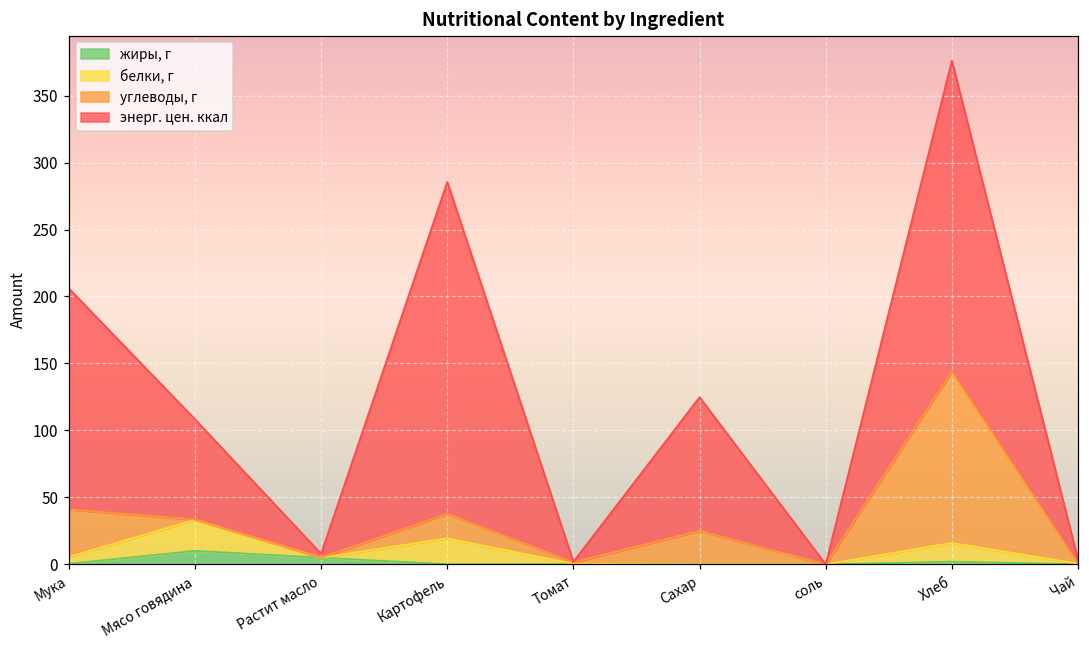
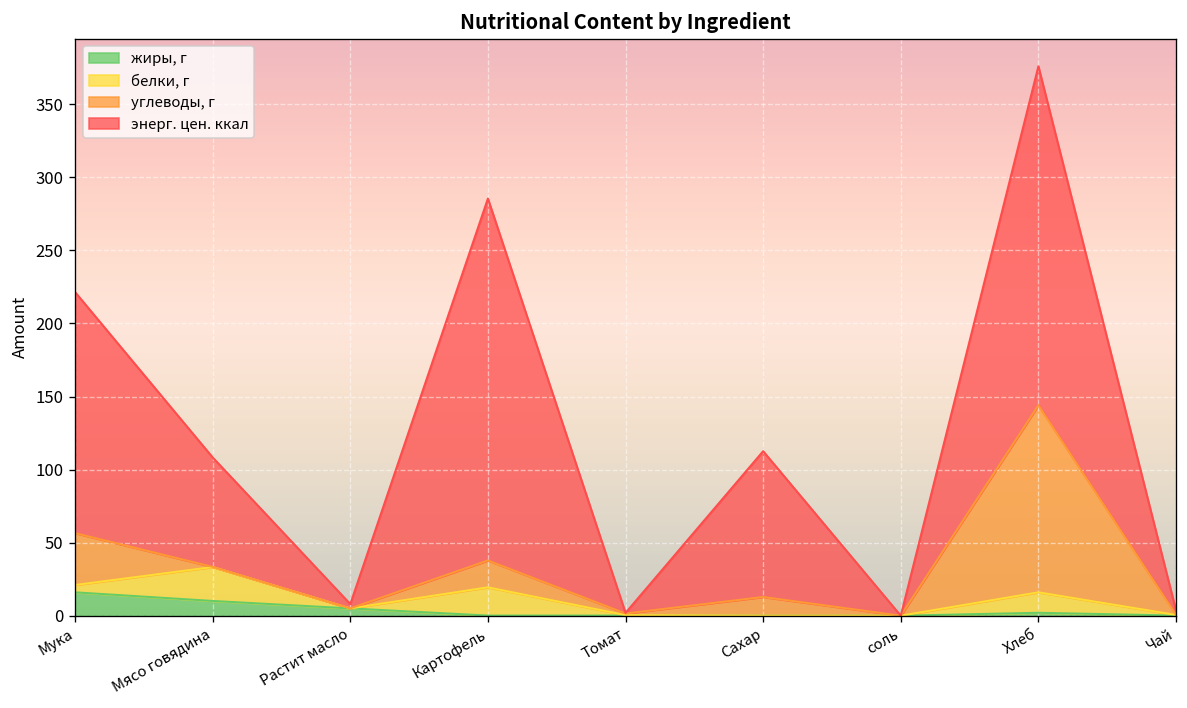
жиры, г, Мука: 1 -> 16
углеводы, г, Сахар: 25 -> 13
